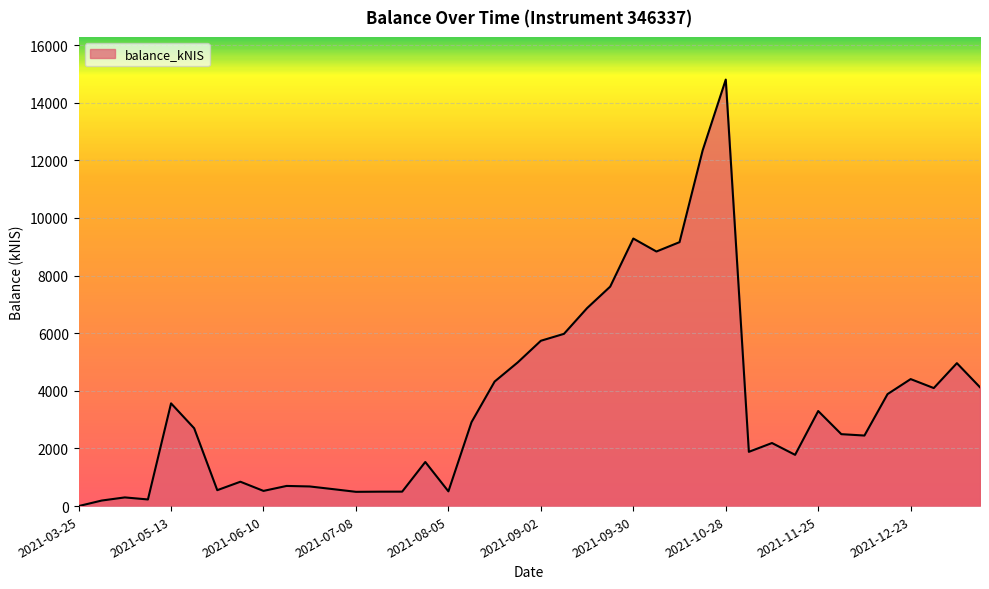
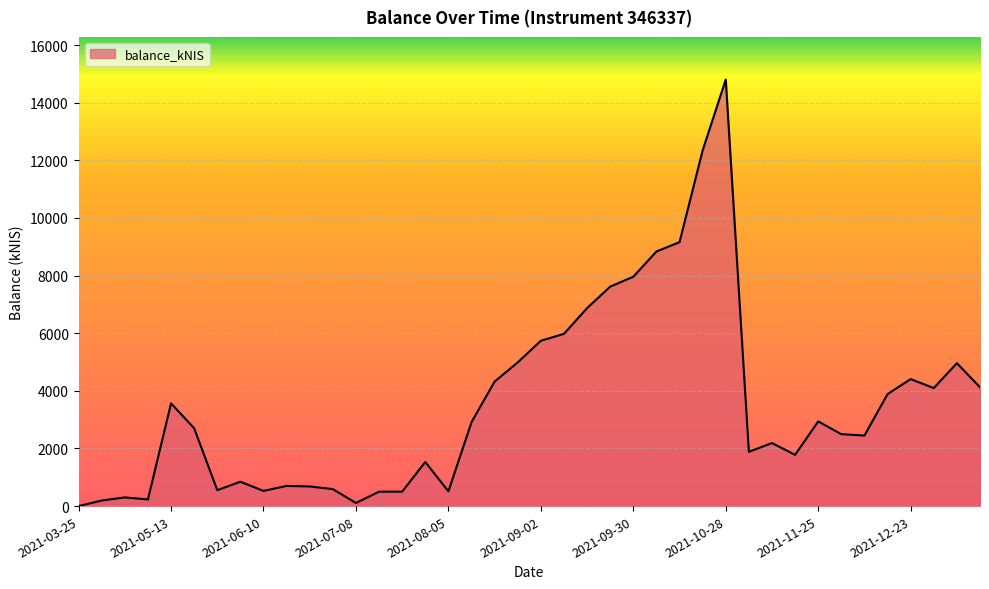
2021-07-08: 500 -> 100
2021-09-30: 9300 -> 8000
2021-11-25: 3300 -> 2900
